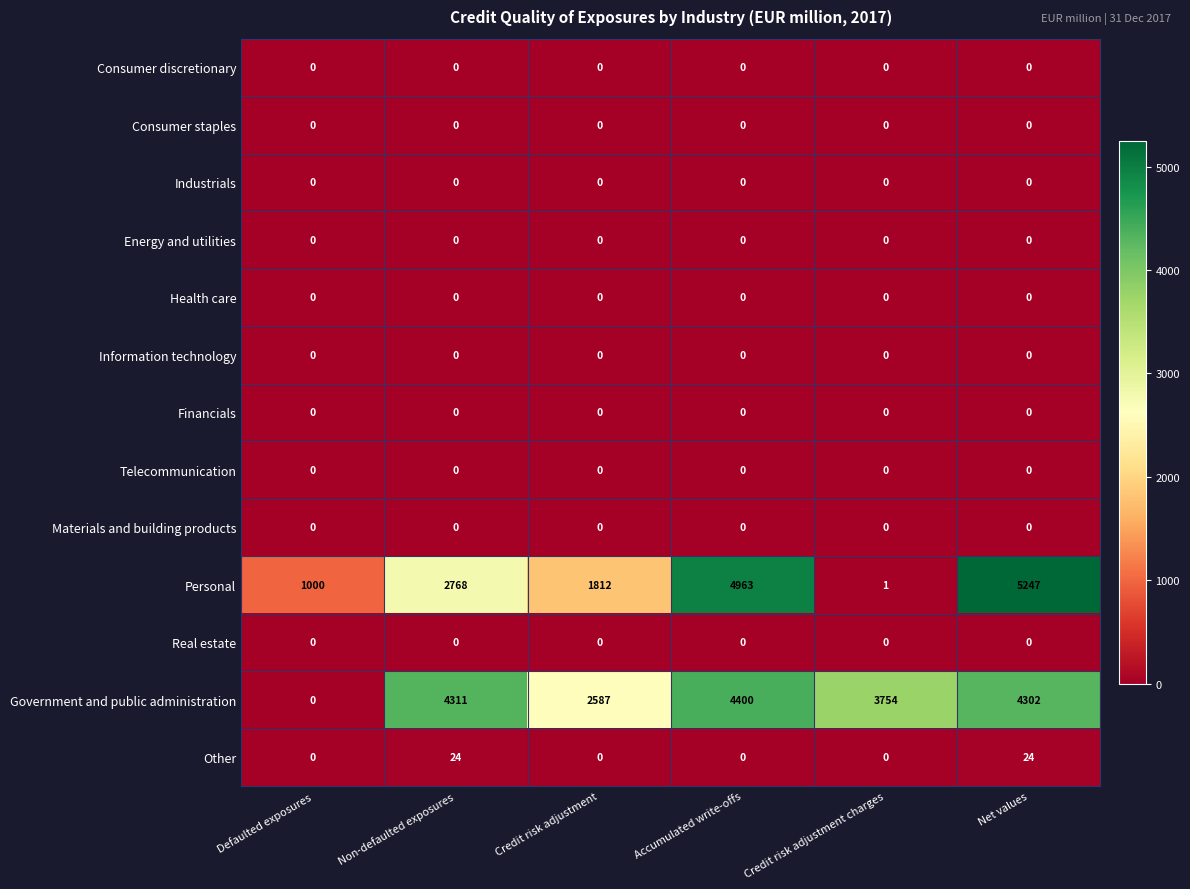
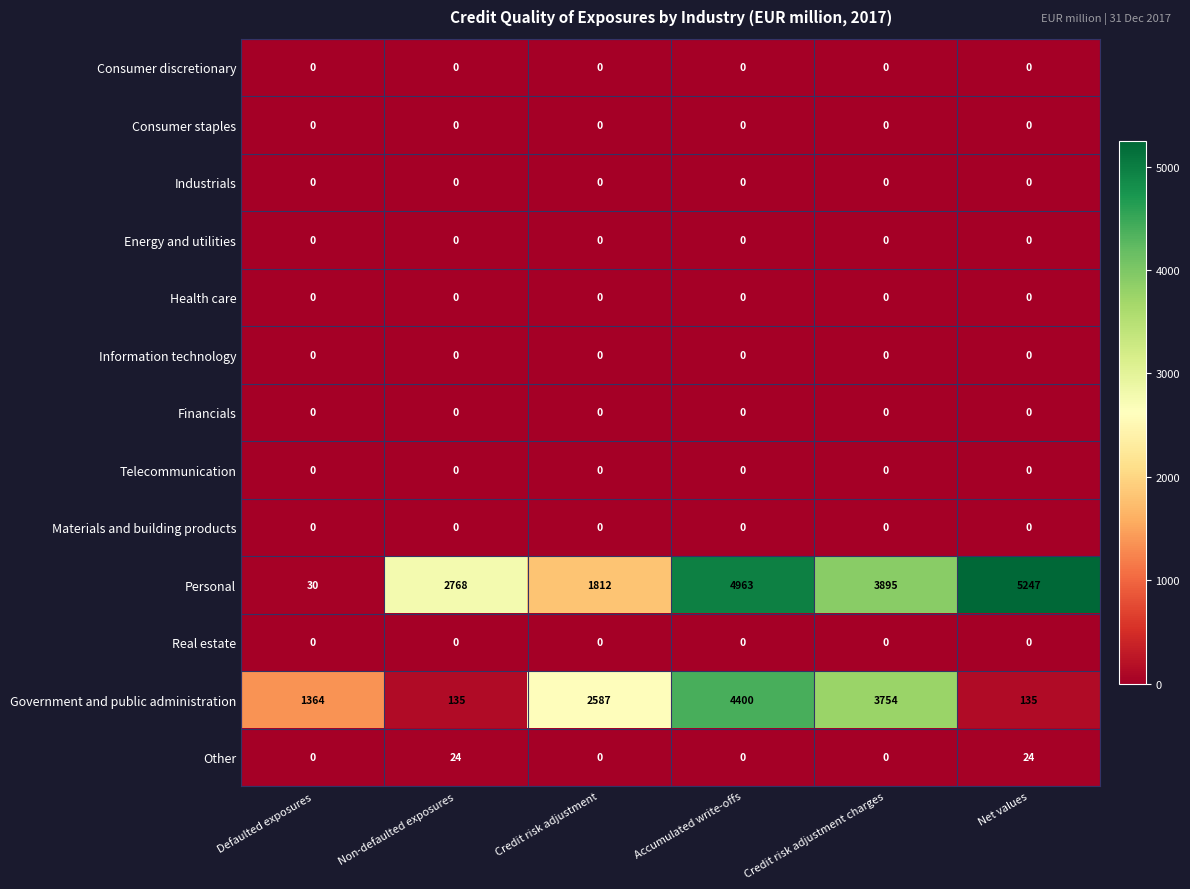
Personal, Defaulted exposures: 1000 -> 30
Personal, Credit risk adjustment charges: 1 -> 3895
Government and public administration, Defaulted exposures: 0 -> 1364
Government and public administration, Non-defaulted exposures: 4311 -> 135
Government and public administration, Net values: 4302 -> 135
